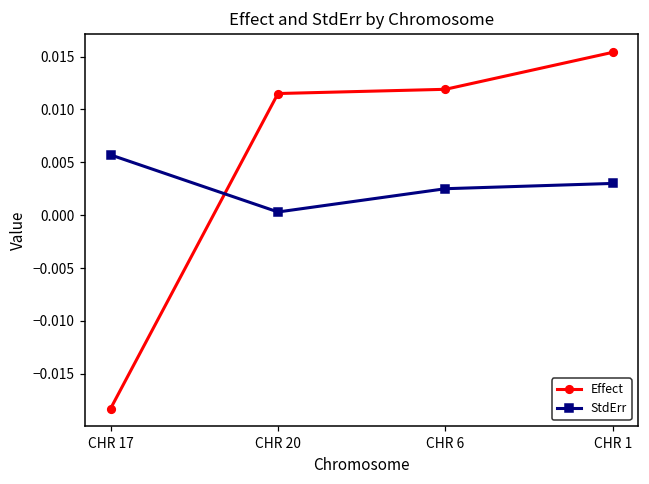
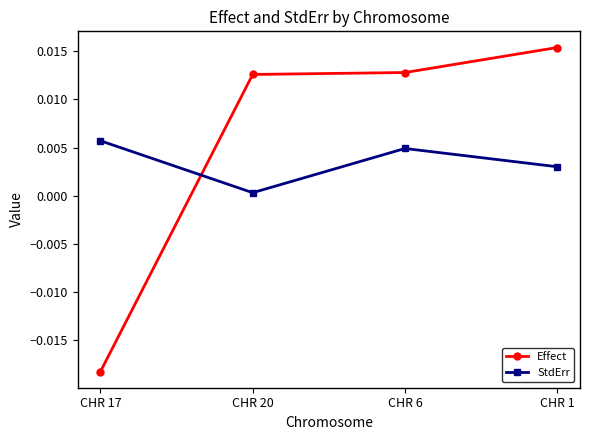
Effect, CHR 20: 0.012 -> 0.013
Effect, CHR 6: 0.012 -> 0.013
StdErr, CHR 6: 0.003 -> 0.005
